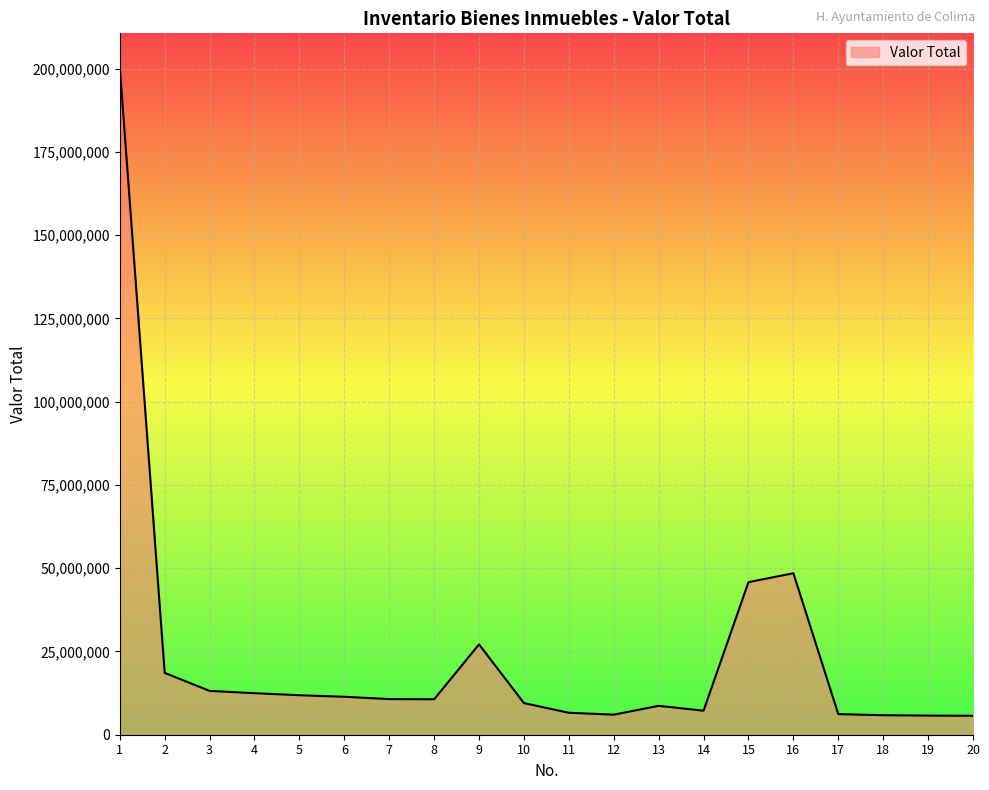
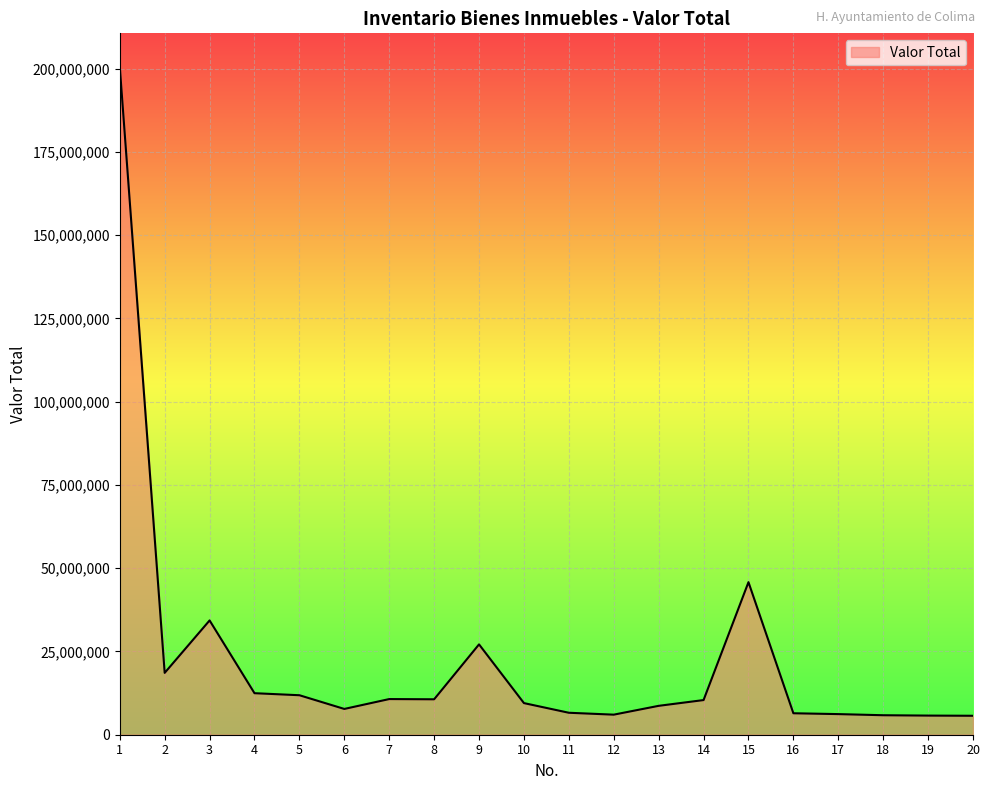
3: 13,000,000 -> 34,000,000
6: 11,000,000 -> 8,000,000
14: 7,000,000 -> 10,000,000
16: 48,000,000 -> 6,000,000
